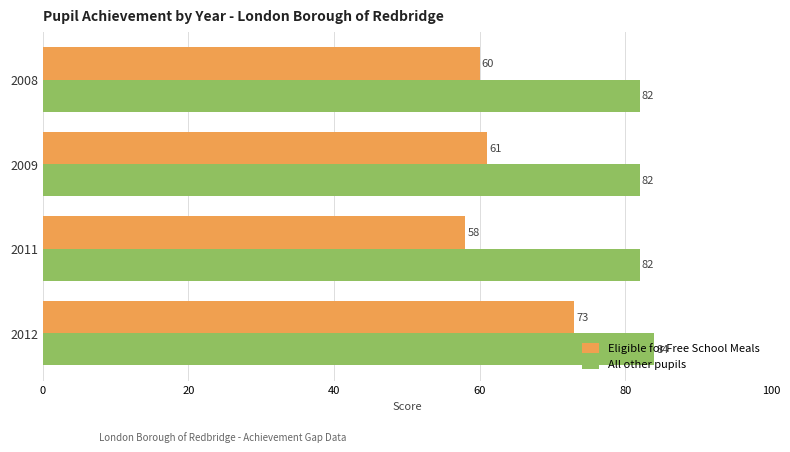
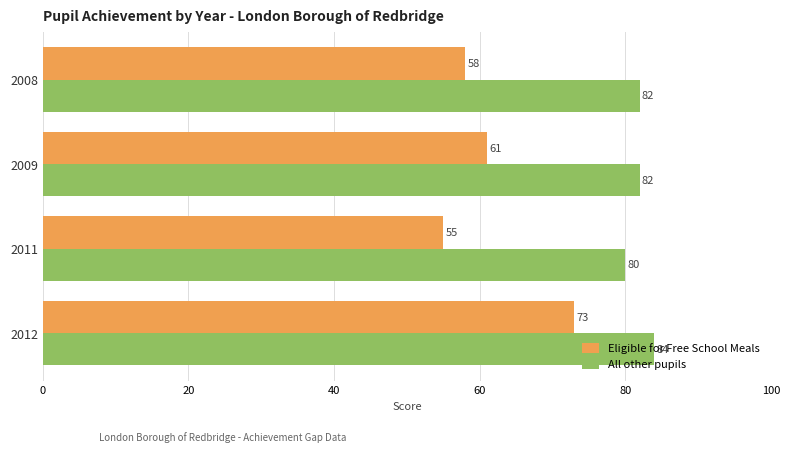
Eligible for Free School Meals, 2008: 60 -> 58
Eligible for Free School Meals, 2011: 58 -> 55
All other pupils, 2011: 82 -> 80
